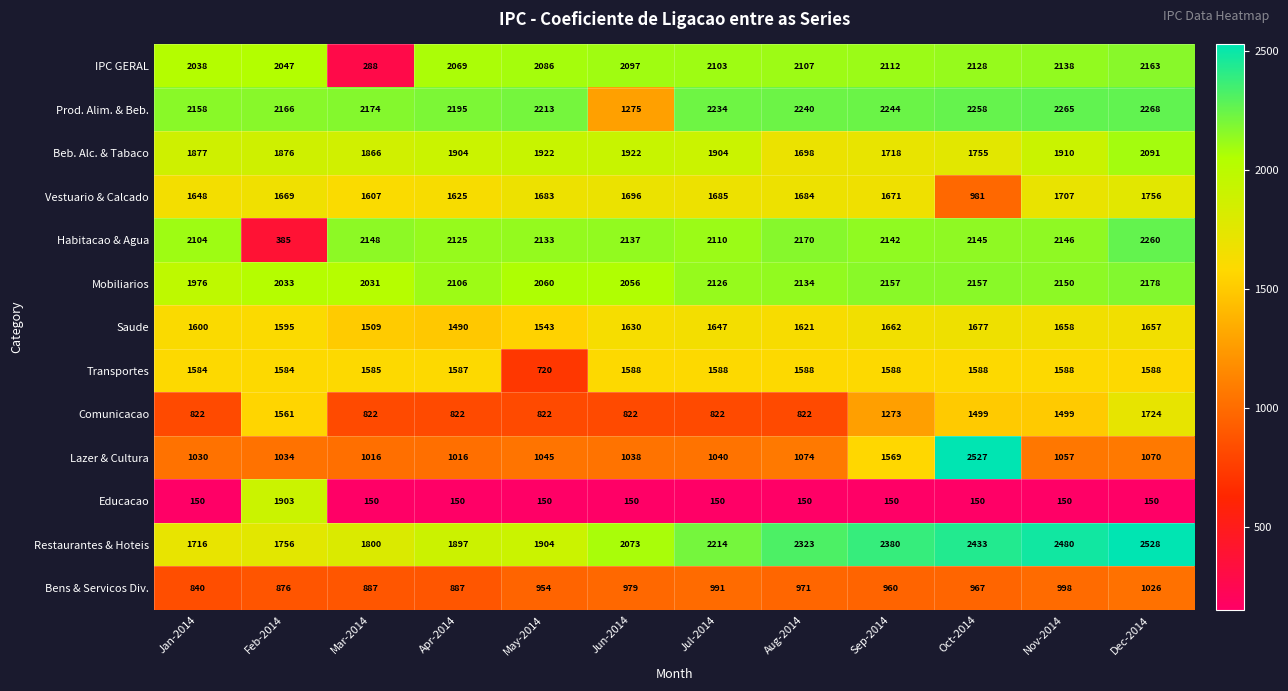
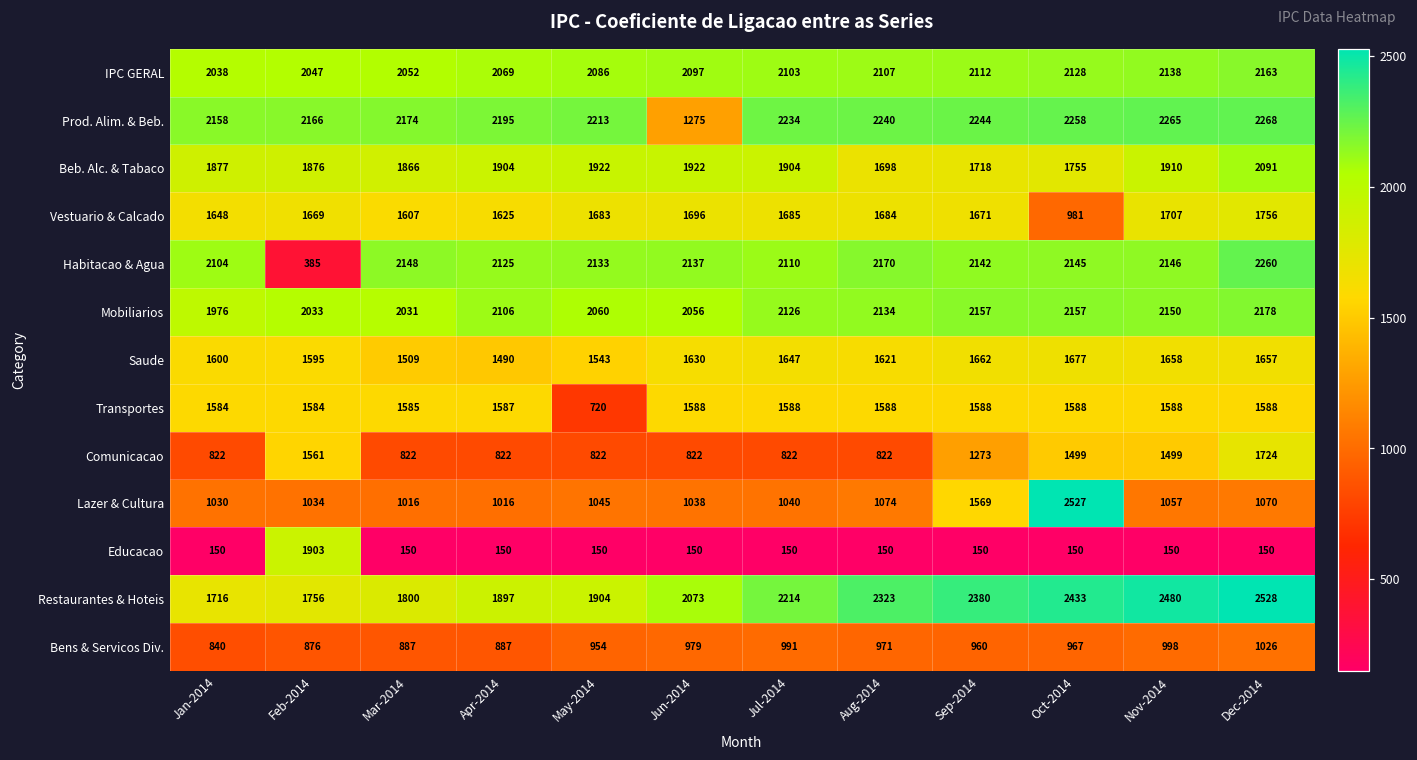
IPC GERAL, Mar-2014: 288 -> 2052
